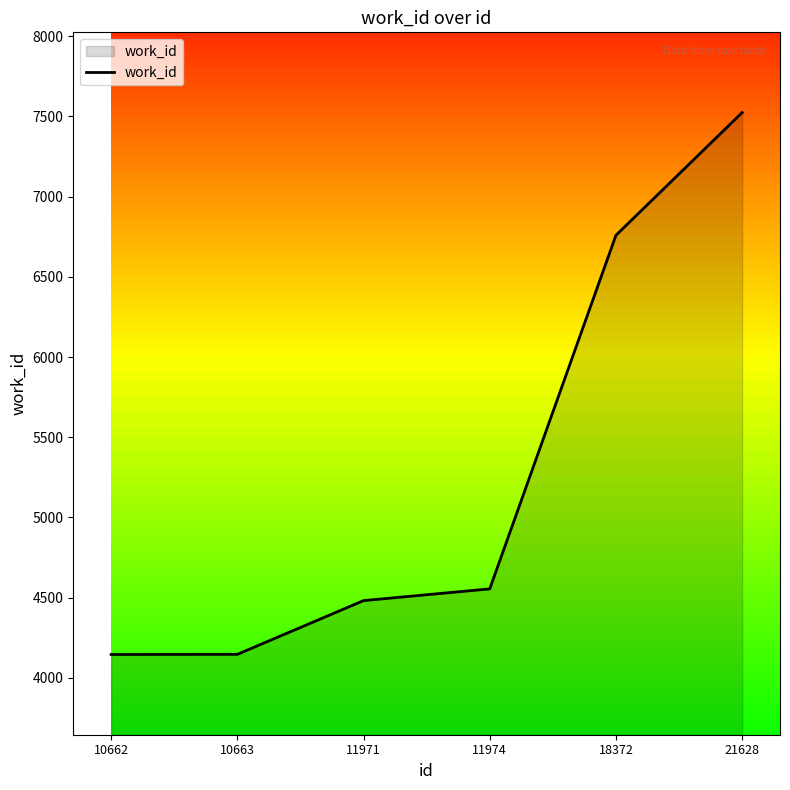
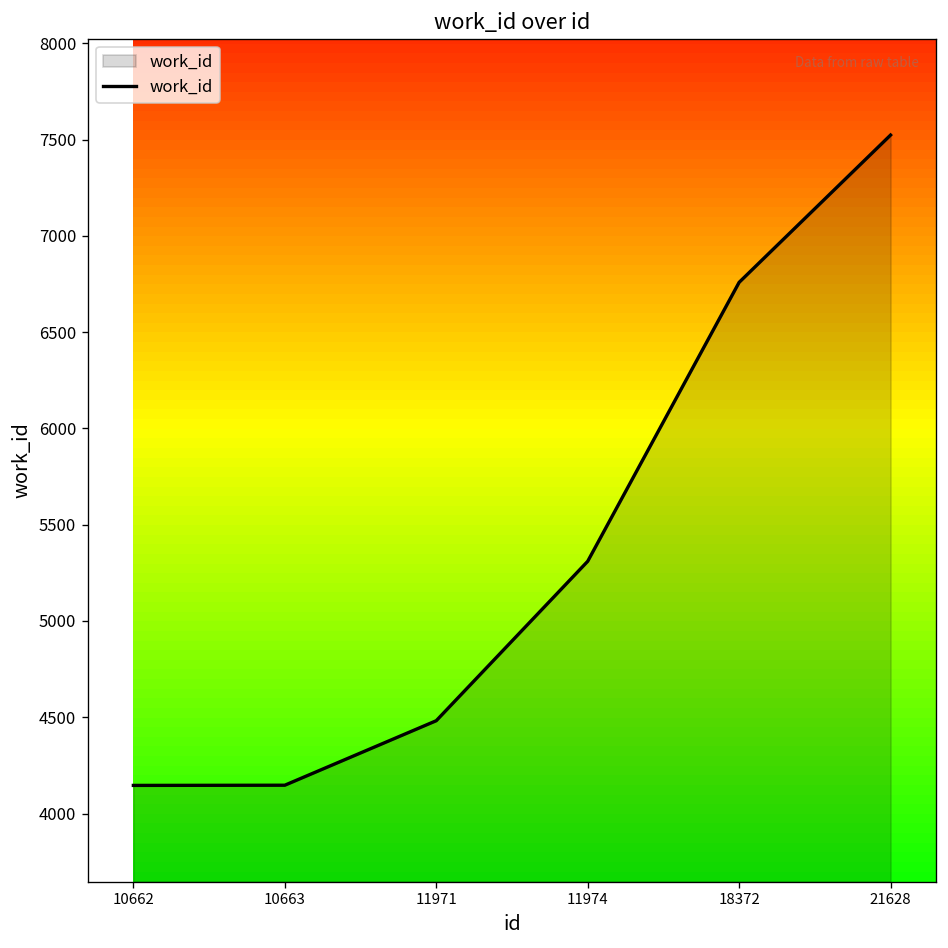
11974: 4560 -> 5310
